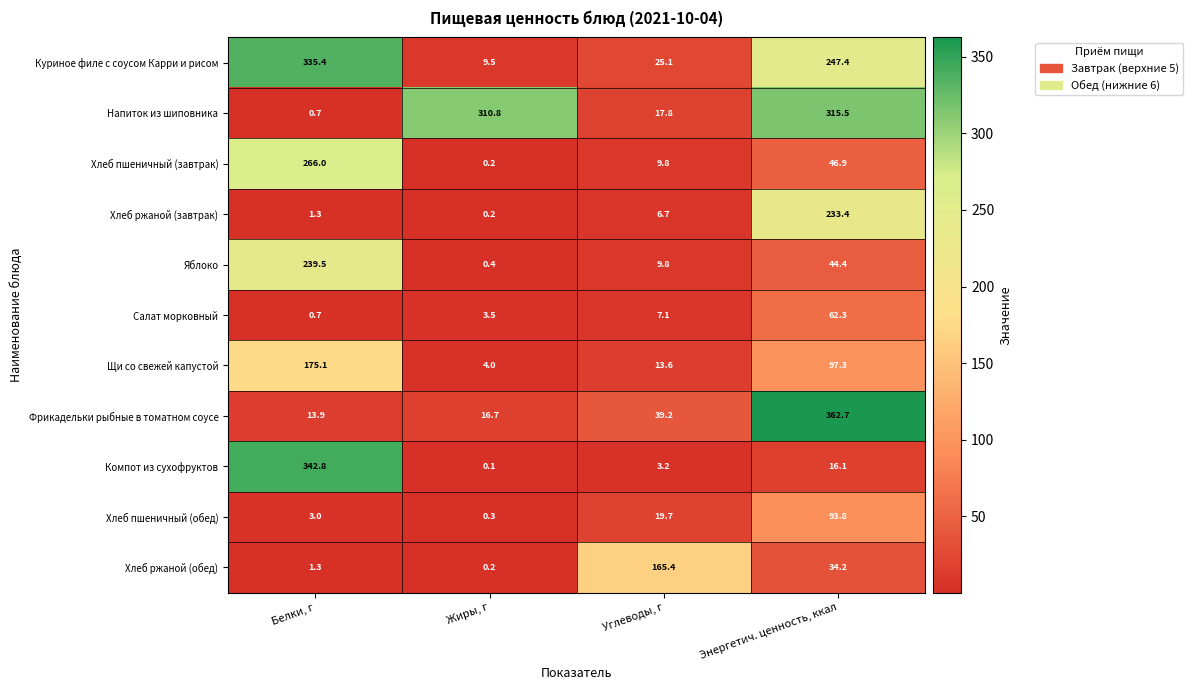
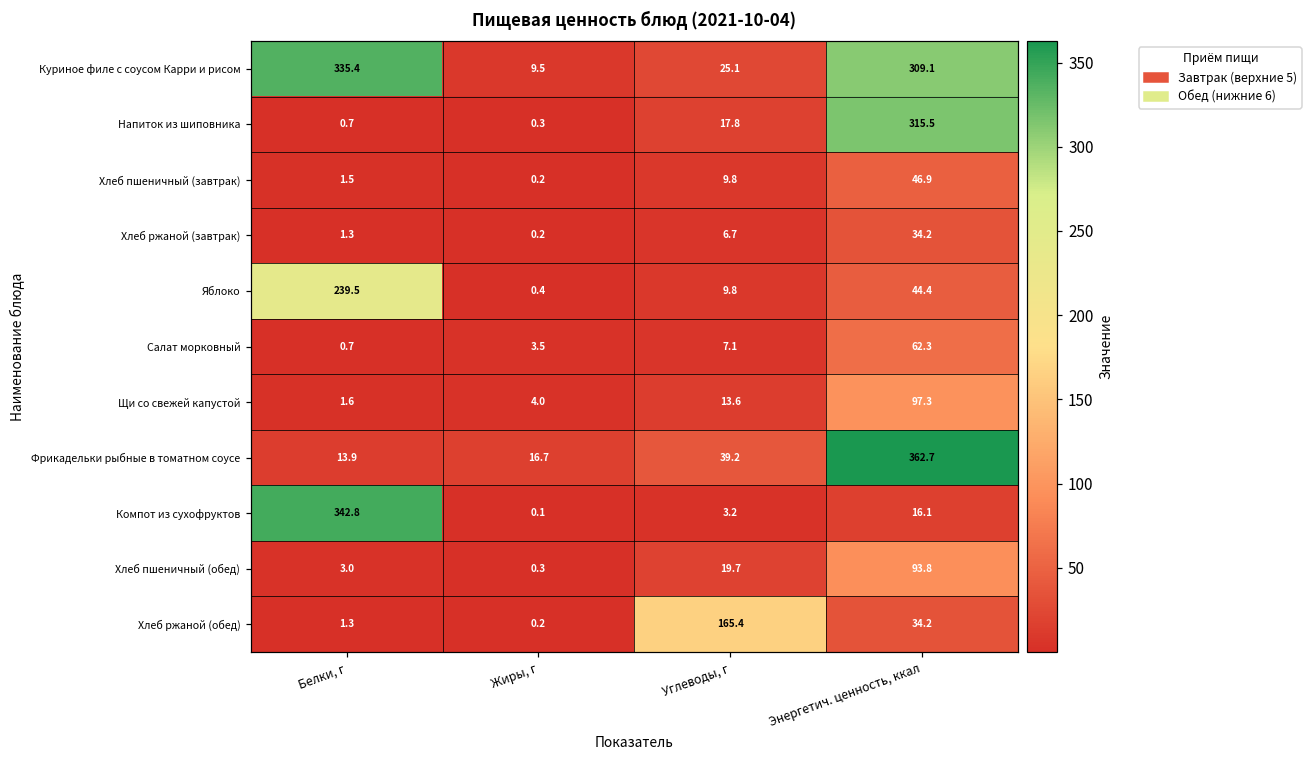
Куриное филе с соусом Карри и рисом, Энергетич. ценность, ккал: 247.4 -> 309.1
Напиток из шиповника, Жиры, г: 310.8 -> 0.3
Хлеб пшеничный (завтрак), Белки, г: 266.0 -> 1.5
Хлеб ржаной (завтрак), Энергетич. ценность, ккал: 233.4 -> 34.2
Щи со свежей капустой, Белки, г: 175.1 -> 1.6
